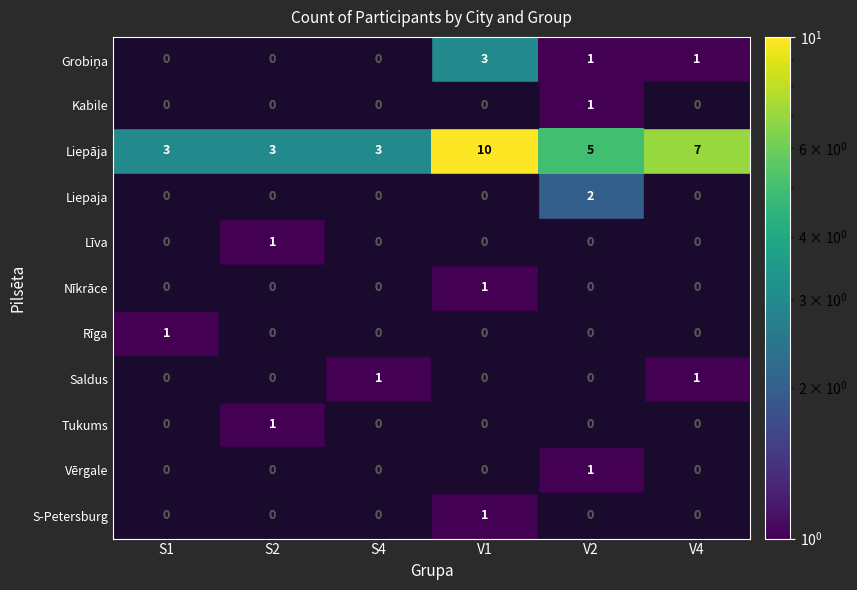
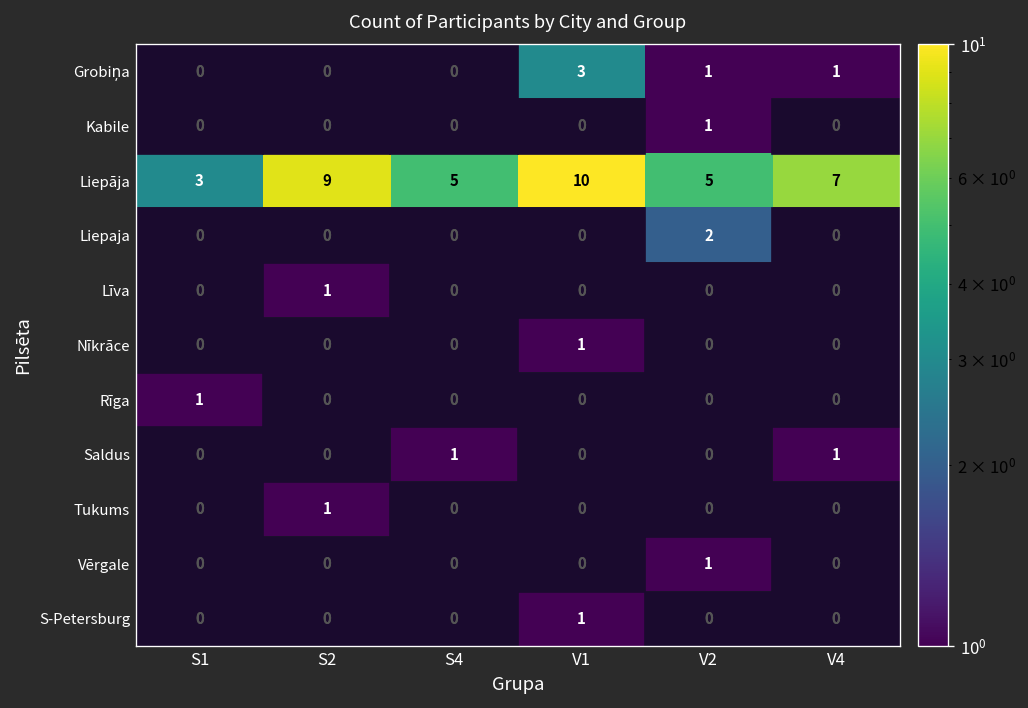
Liepāja, S2: 3 -> 9
Liepāja, S4: 3 -> 5
